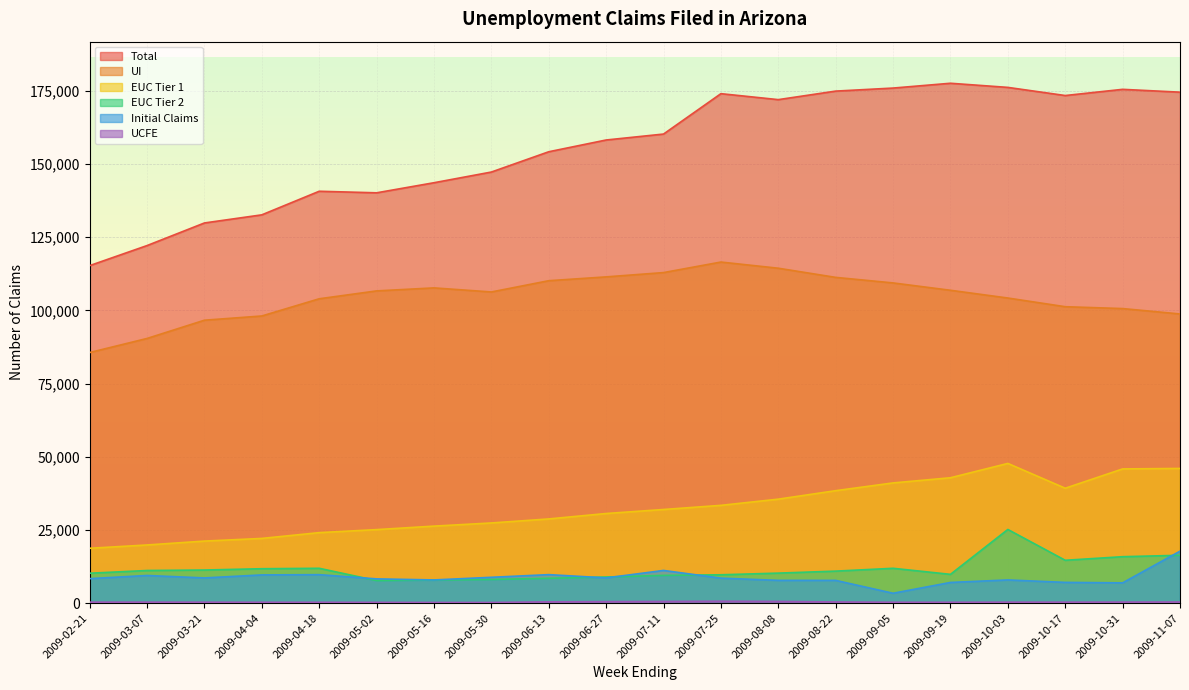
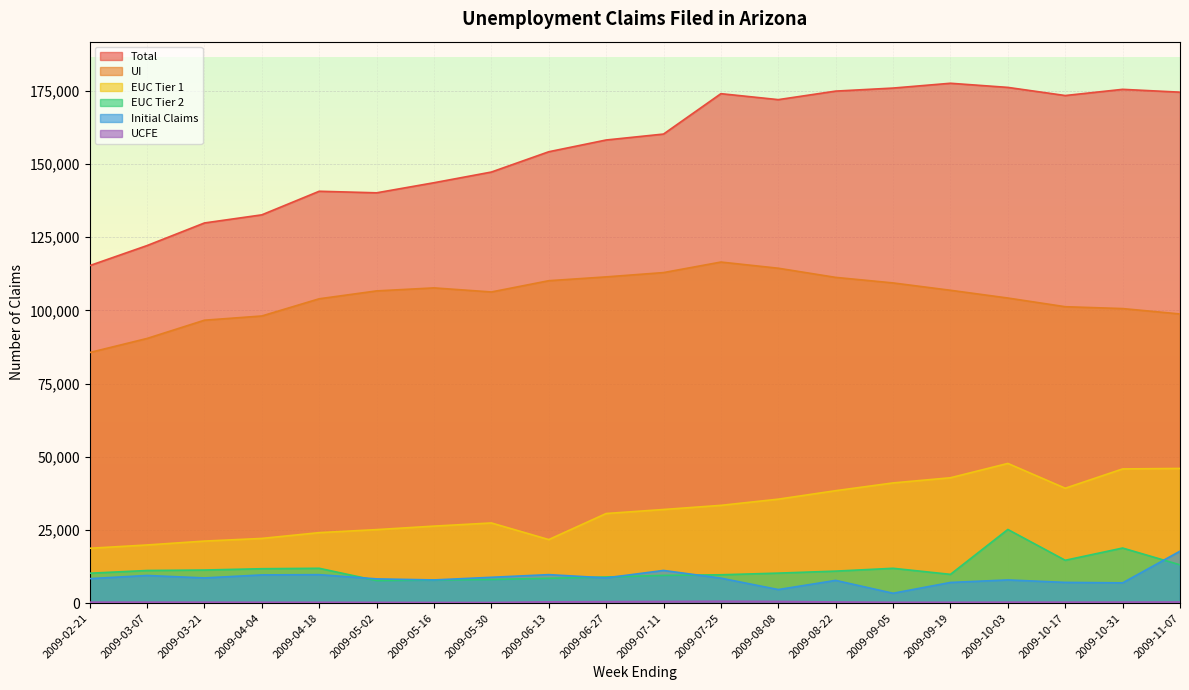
EUC Tier 1, 2009-06-13: 29,000 -> 22,000
Initial Claims, 2009-08-08: 8,000 -> 5,000
EUC Tier 2, 2009-10-31: 16,000 -> 19,000
EUC Tier 2, 2009-11-07: 16,000 -> 13,000
